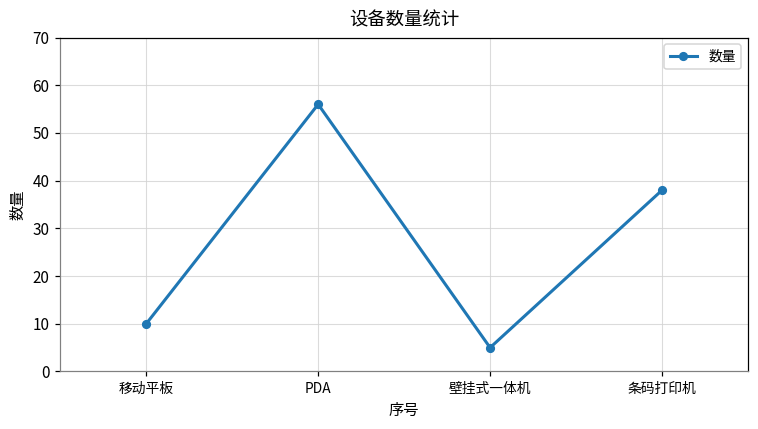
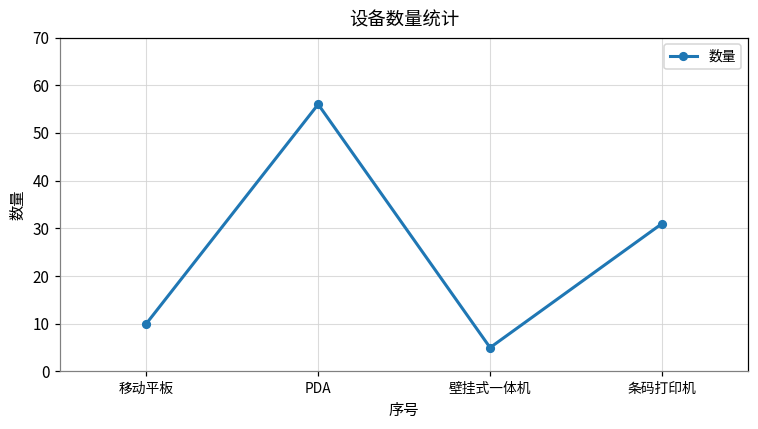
条码打印机: 38 -> 31
